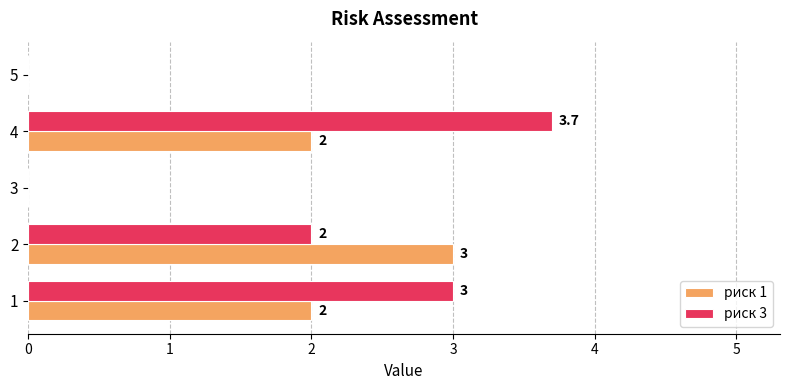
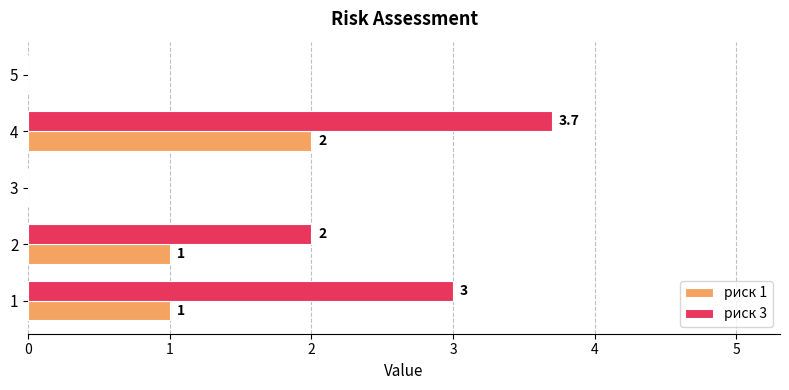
риск 1, 2: 3 -> 1
риск 1, 1: 2 -> 1
